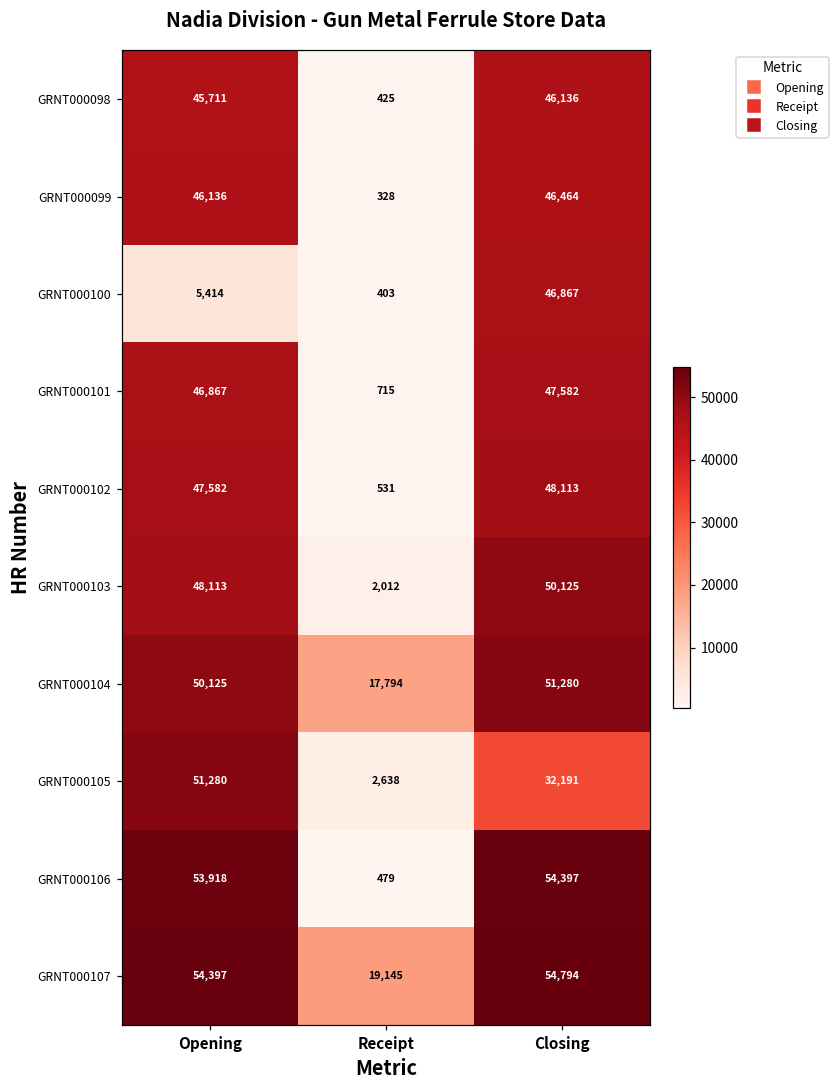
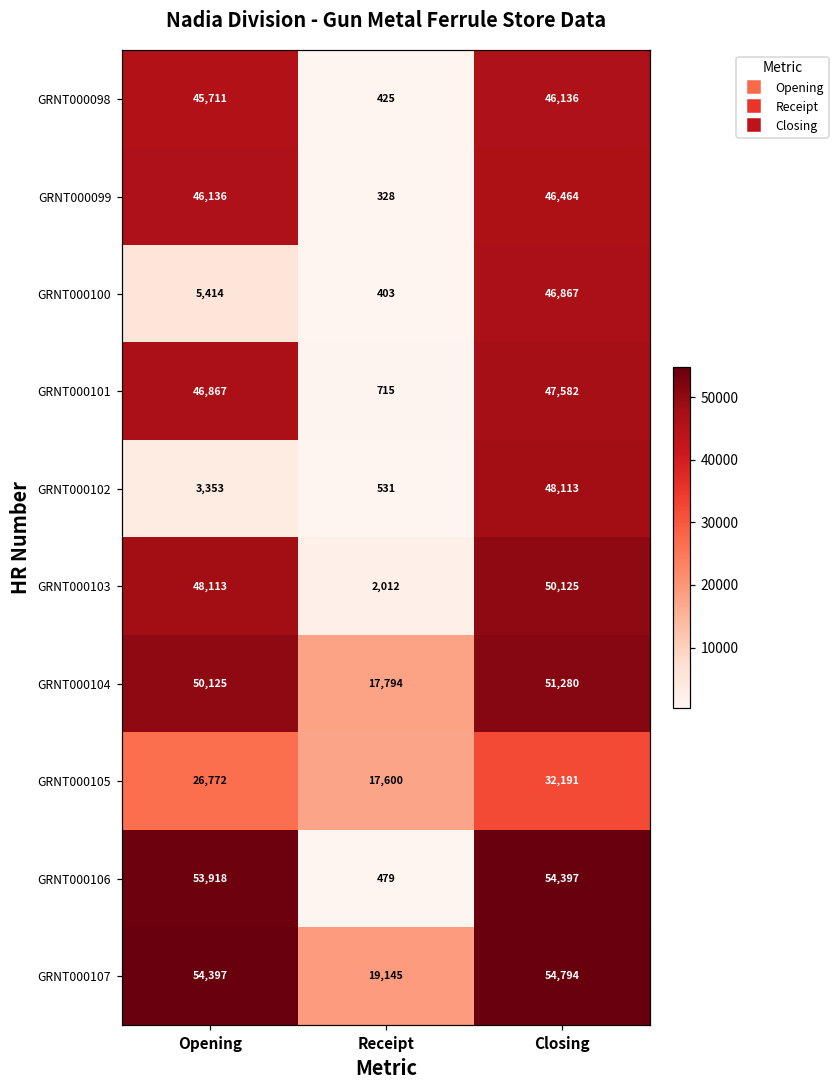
GRNT000102, Opening: 47,582 -> 3,353
GRNT000105, Opening: 51,280 -> 26,772
GRNT000105, Receipt: 2,638 -> 17,600
